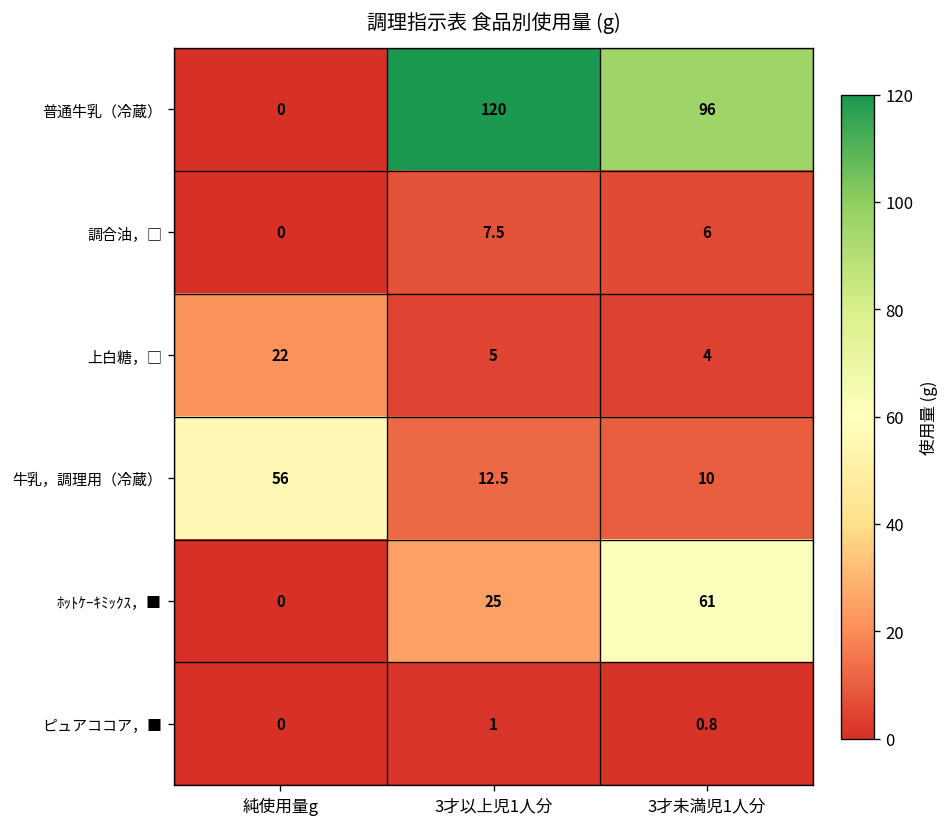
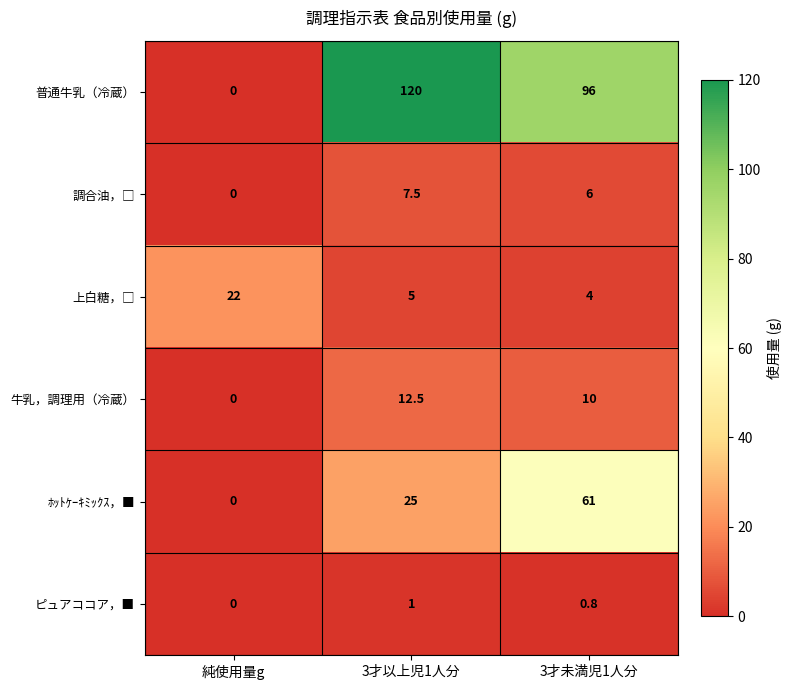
牛乳，調理用（冷蔵）, 純使用量g: 56 -> 0
